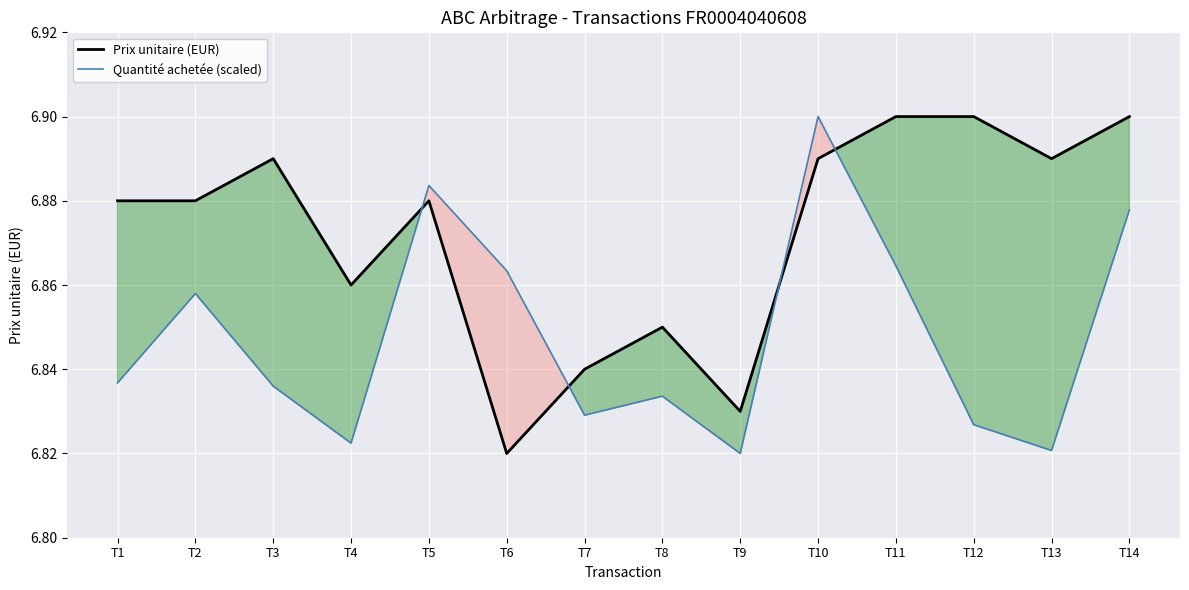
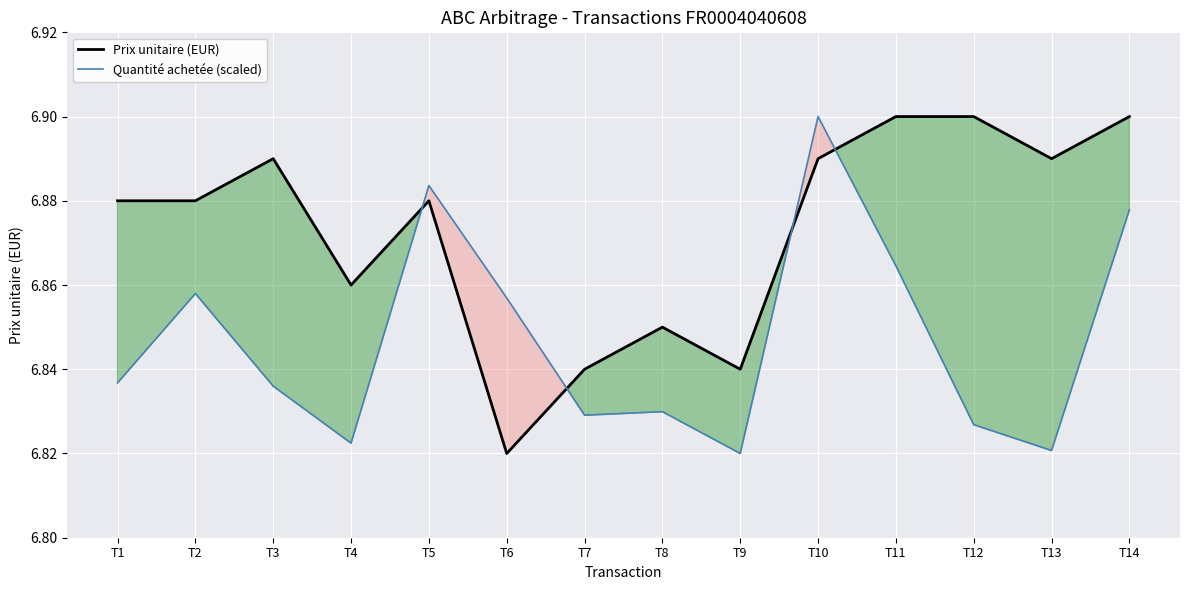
Quantité achetée (scaled), T6: 6.863 -> 6.857
Quantité achetée (scaled), T8: 6.834 -> 6.830
Prix unitaire (EUR), T9: 6.83 -> 6.84
